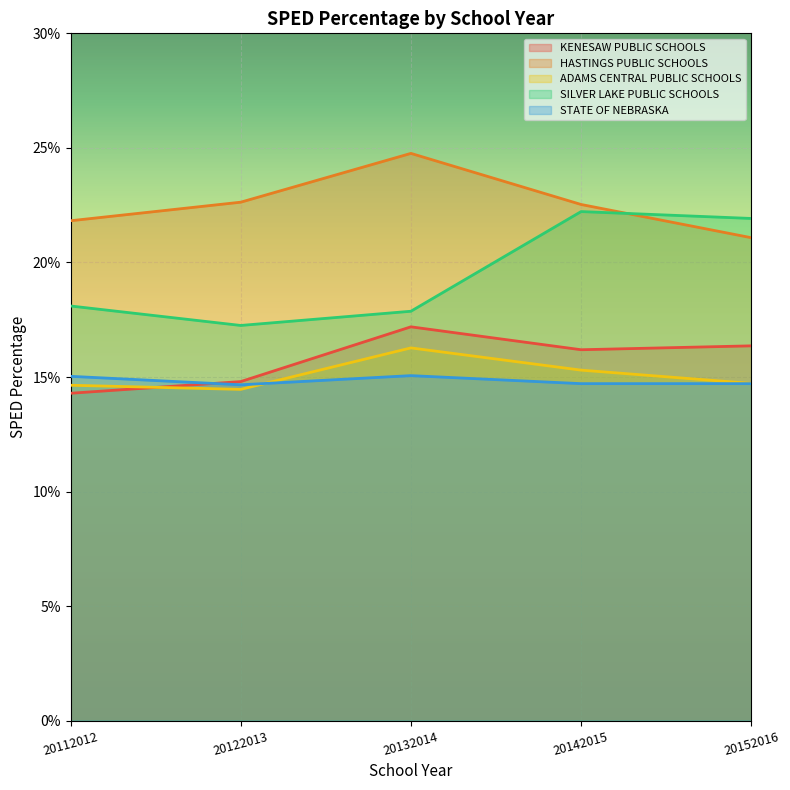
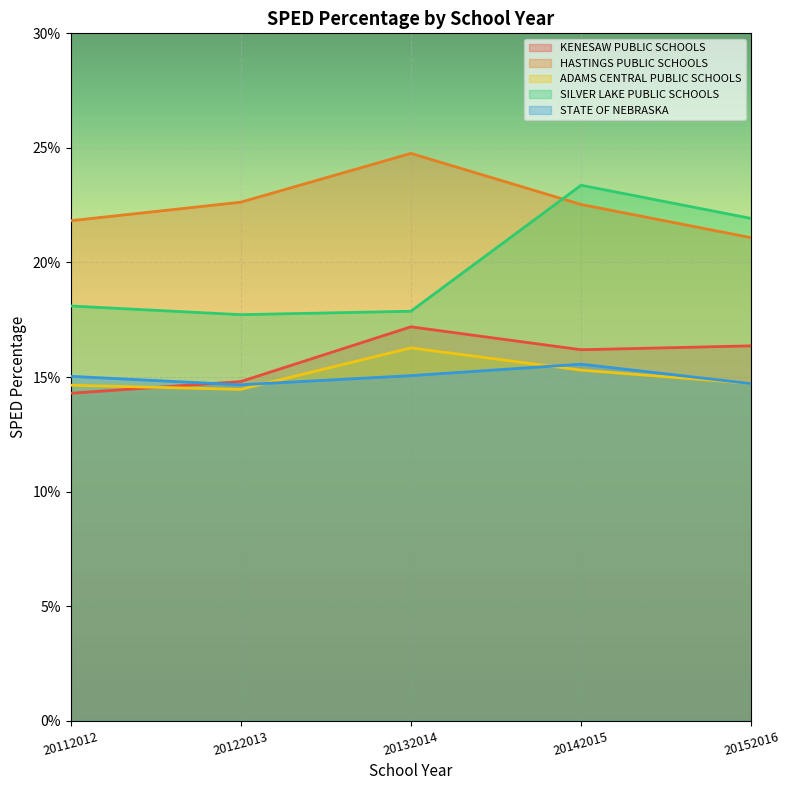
SILVER LAKE PUBLIC SCHOOLS, 20122013: 17.3% -> 17.7%
SILVER LAKE PUBLIC SCHOOLS, 20142015: 22.2% -> 23.4%
STATE OF NEBRASKA, 20142015: 14.7% -> 15.6%
